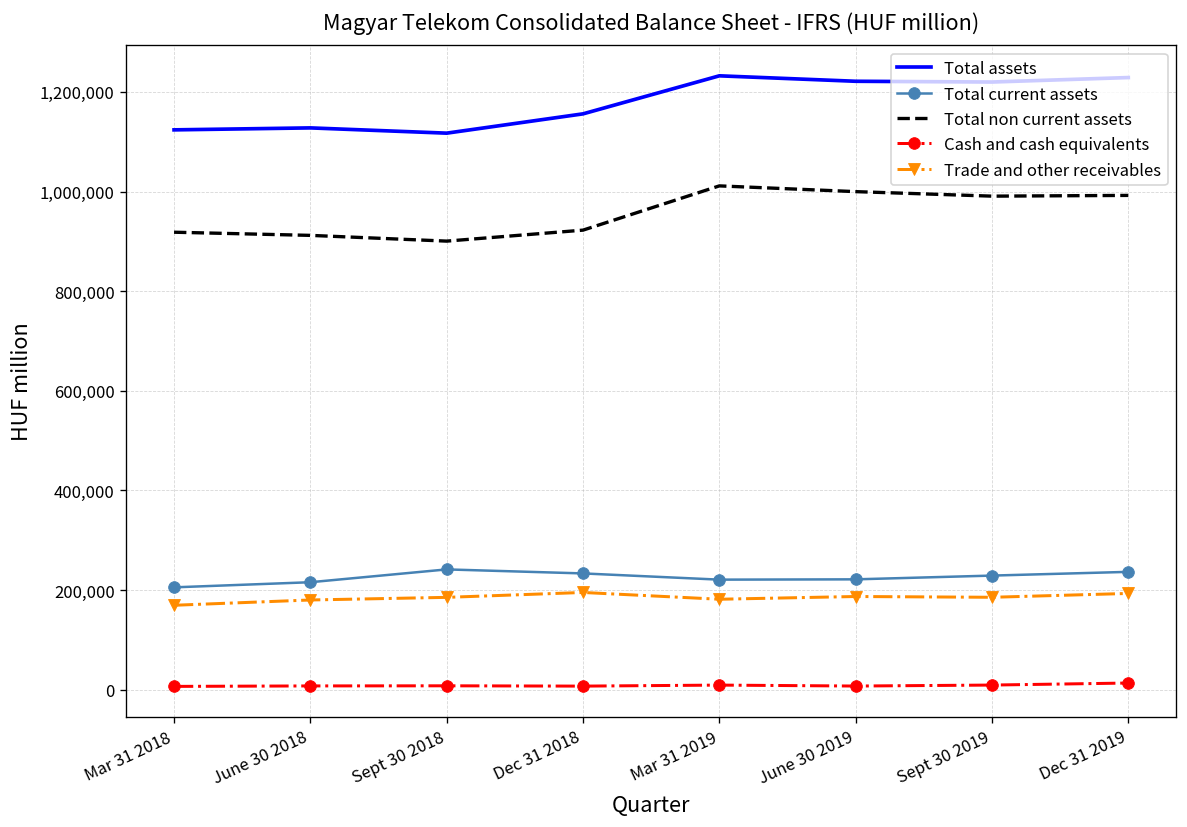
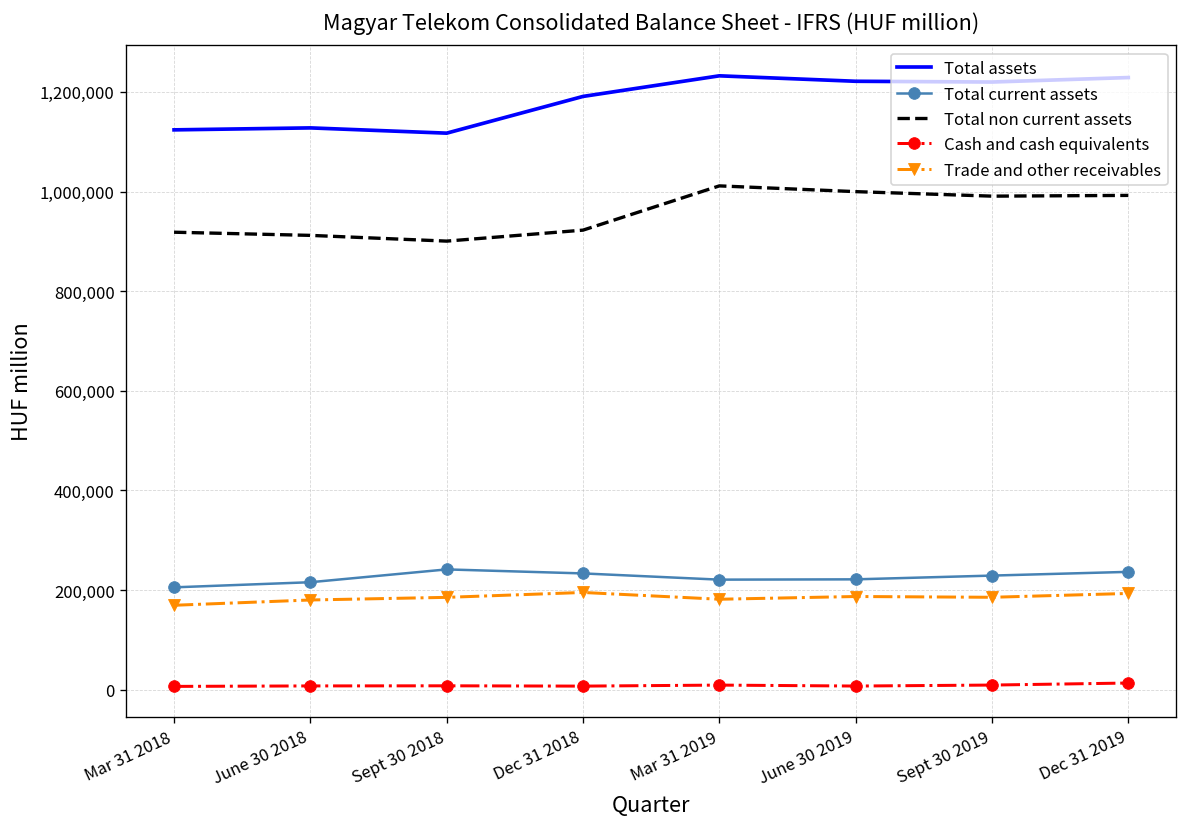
Total assets, Dec 31 2018: 1,160,000 -> 1,190,000
